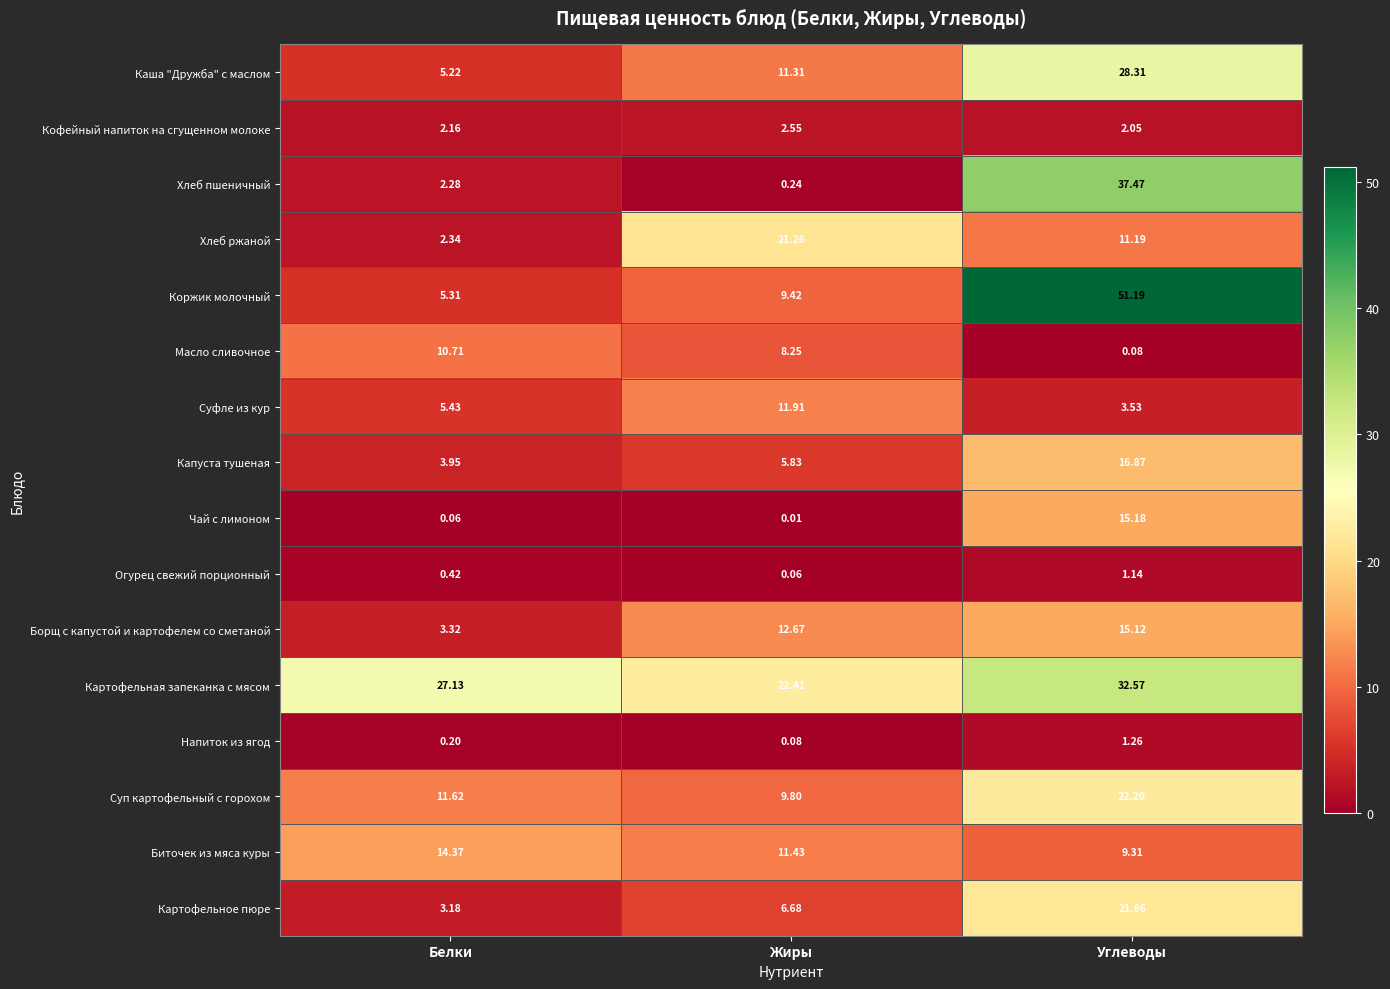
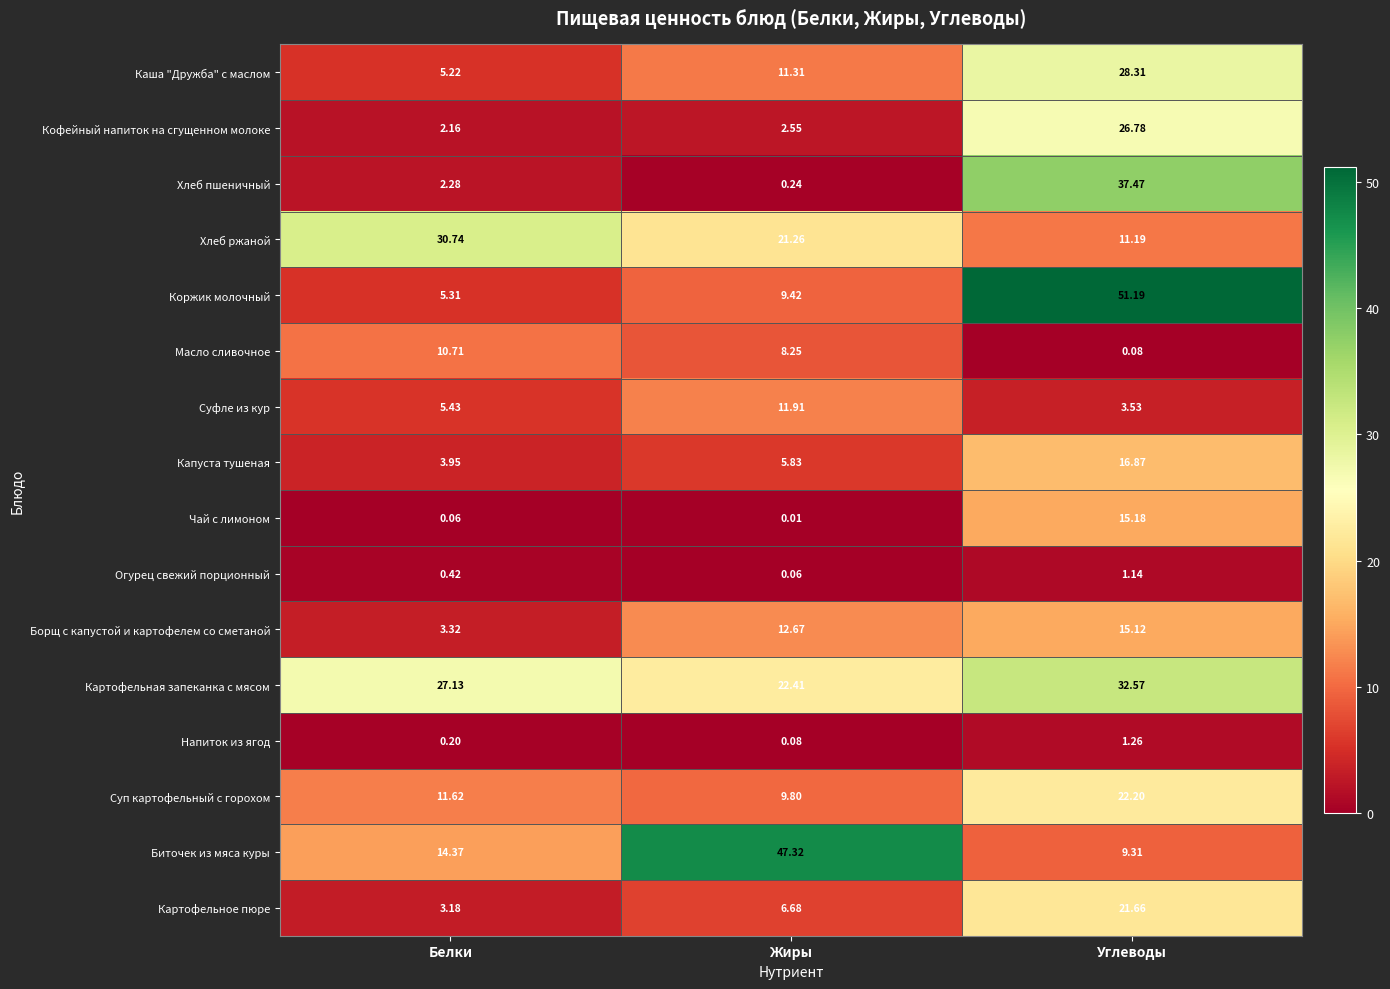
Кофейный напиток на сгущенном молоке, Углеводы: 2.05 -> 26.78
Хлеб ржаной, Белки: 2.34 -> 30.74
Биточек из мяса куры, Жиры: 11.43 -> 47.32
